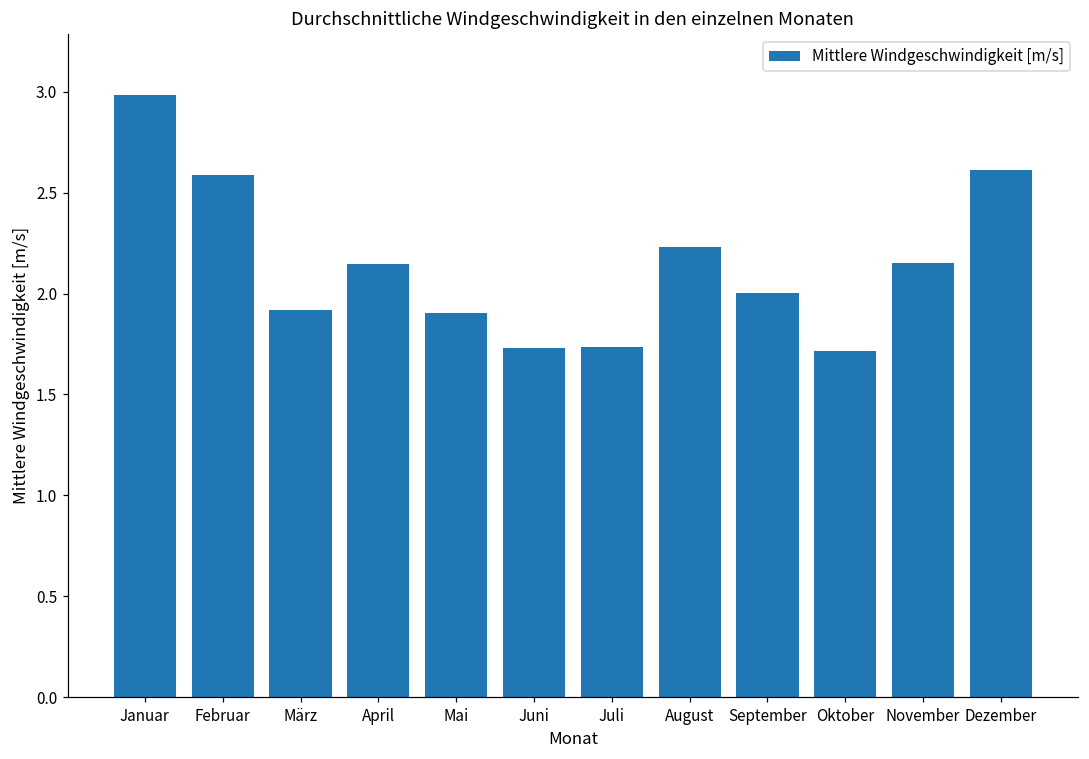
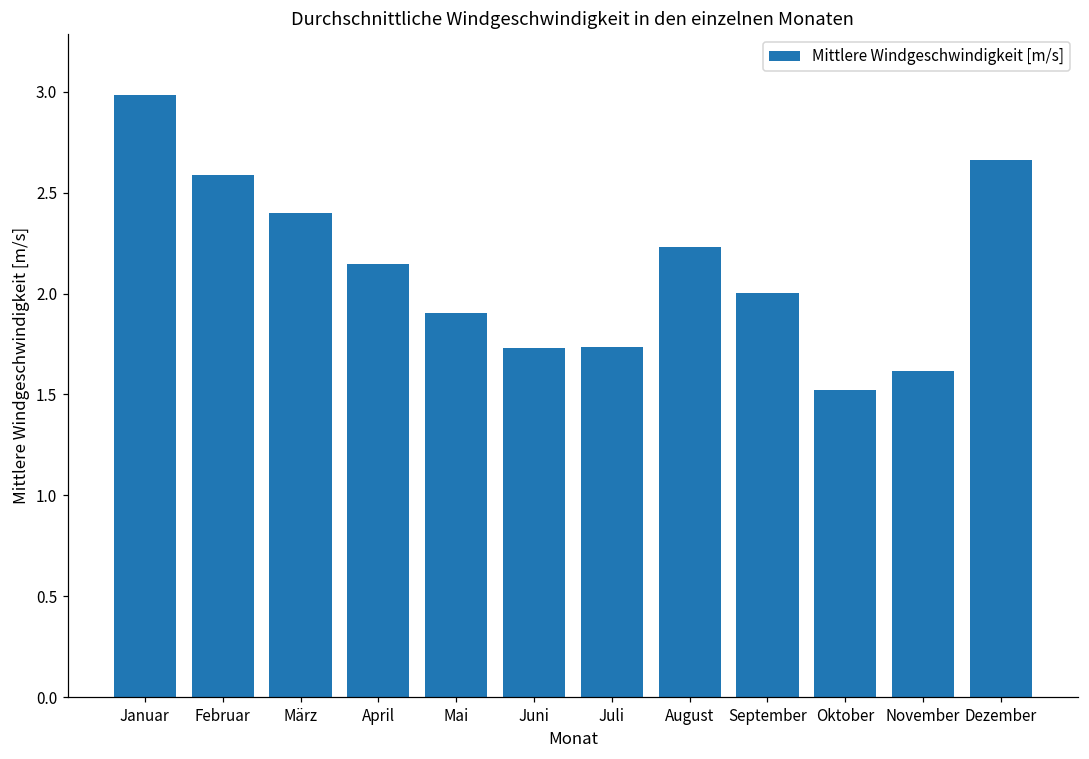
März: 1.92 -> 2.40
Oktober: 1.72 -> 1.52
November: 2.15 -> 1.61
Dezember: 2.61 -> 2.66
